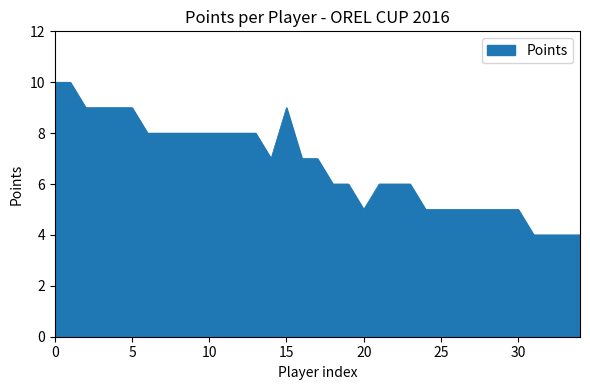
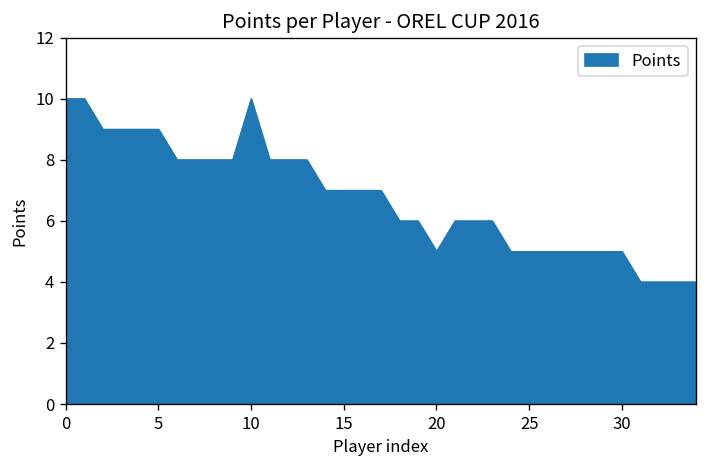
10: 8 -> 10
15: 9 -> 7
